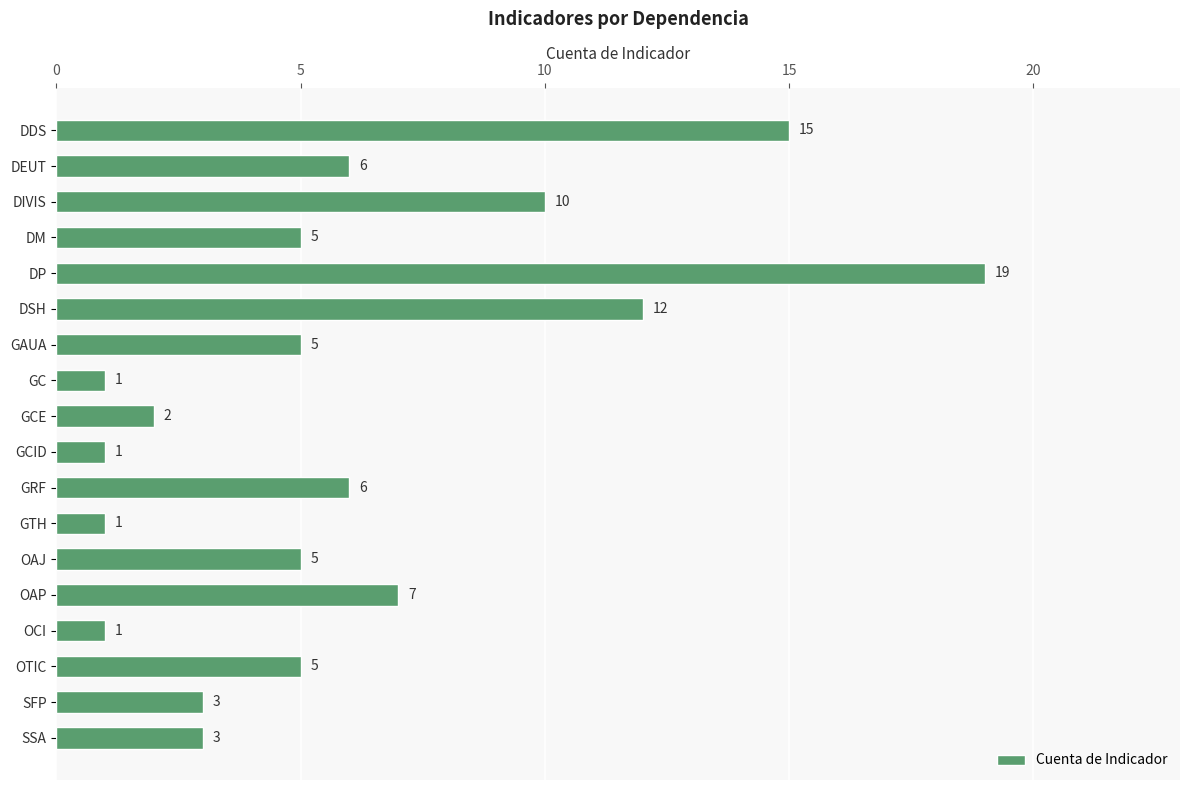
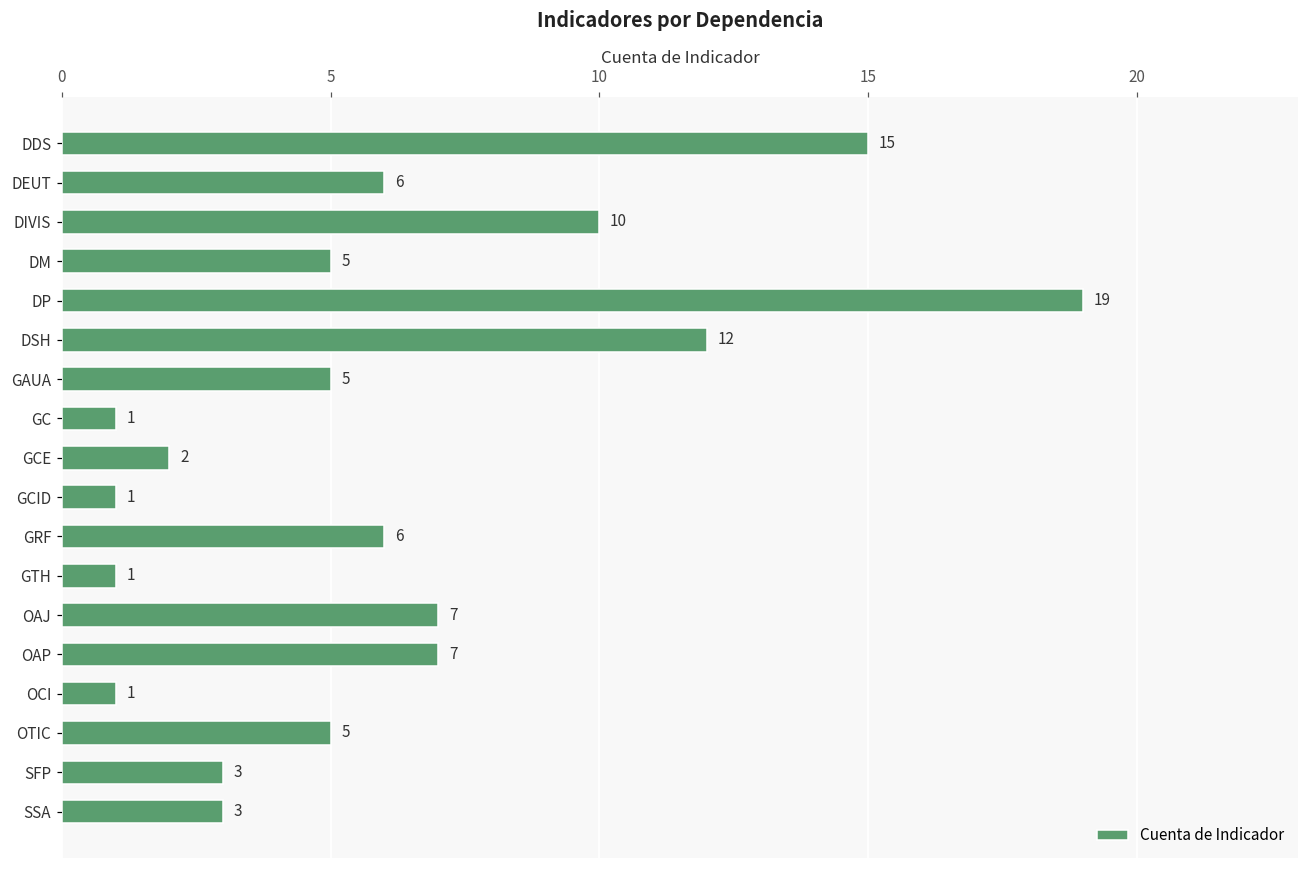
OAJ: 5 -> 7
